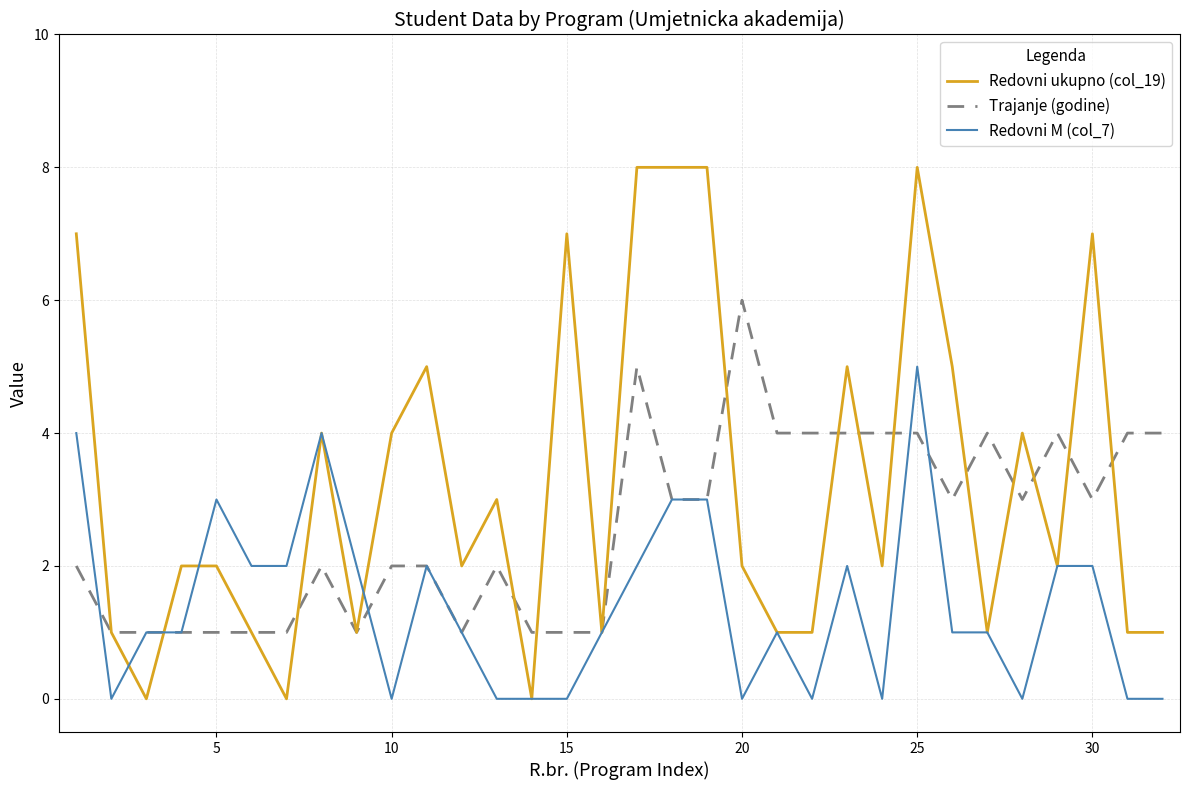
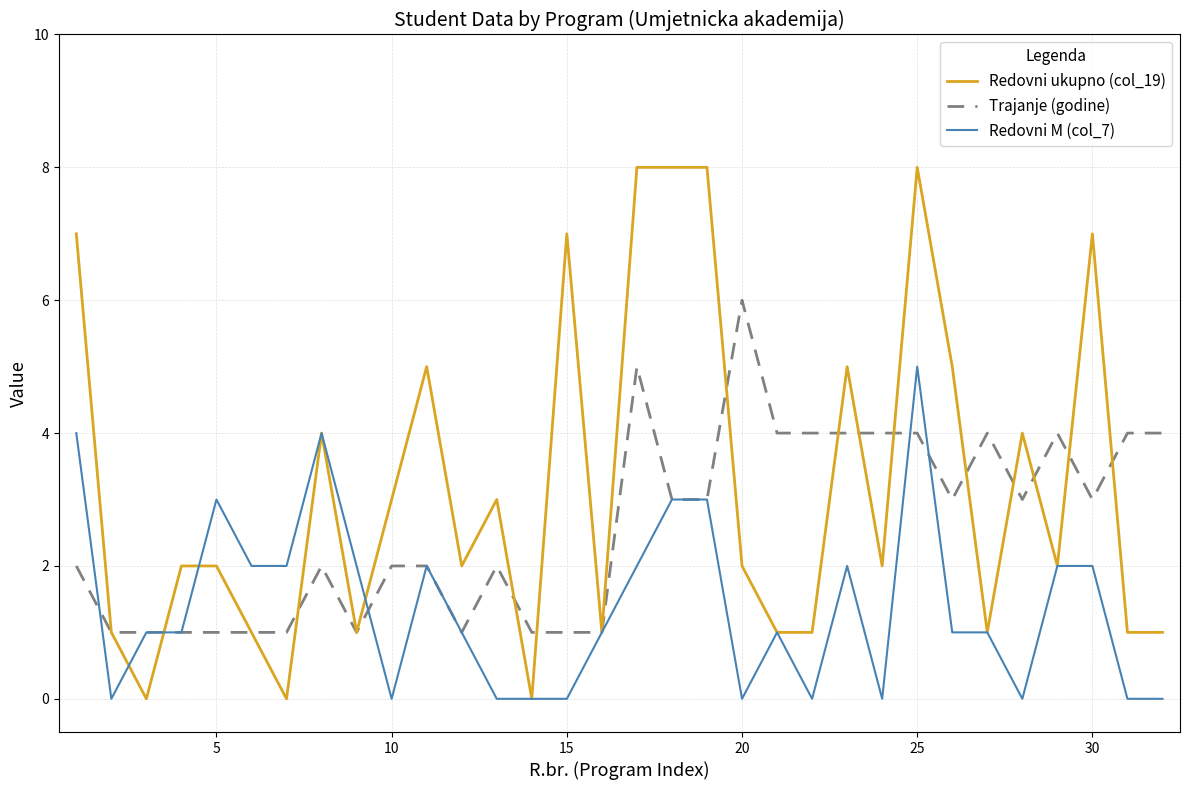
Redovni ukupno (col_19), 10: 4 -> 3
